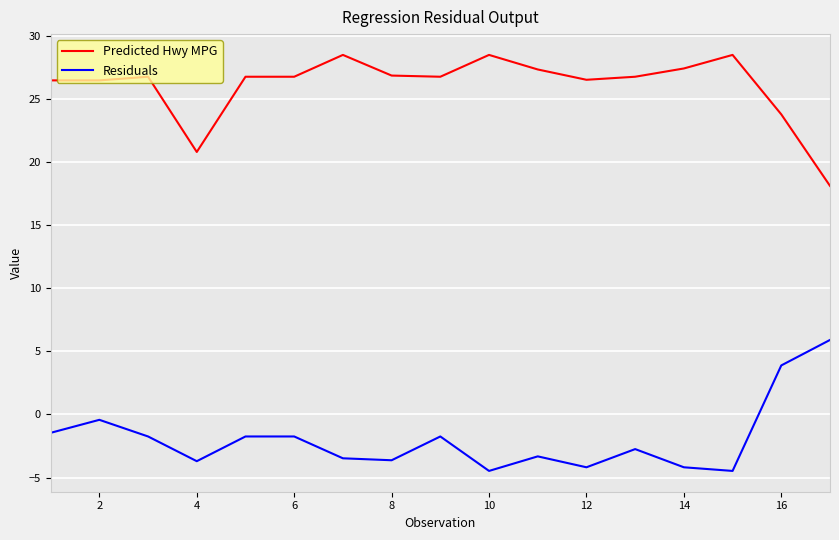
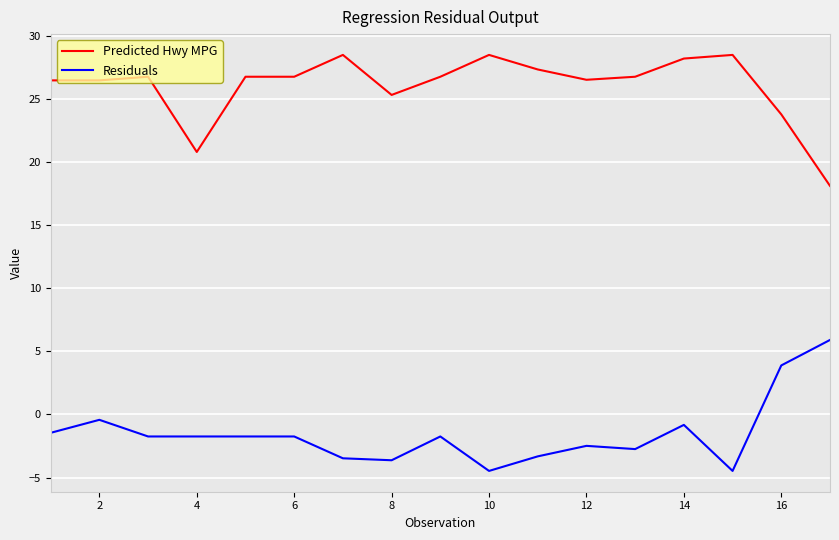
Residuals, 4: -3.7 -> -1.7
Predicted Hwy MPG, 8: 26.8 -> 25.3
Residuals, 12: -4.2 -> -2.5
Predicted Hwy MPG, 14: 27.4 -> 28.2
Residuals, 14: -4.2 -> -0.8
